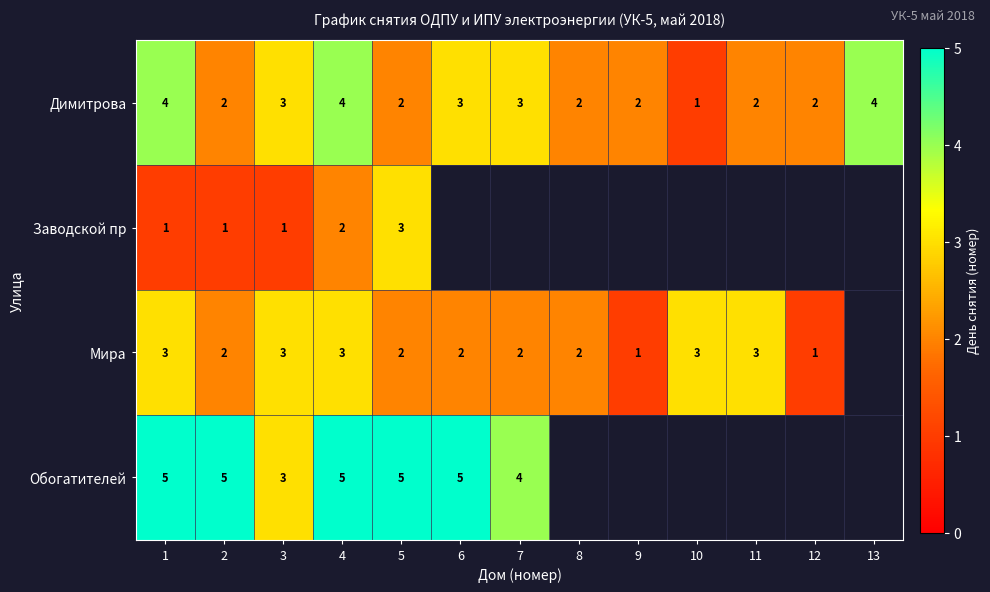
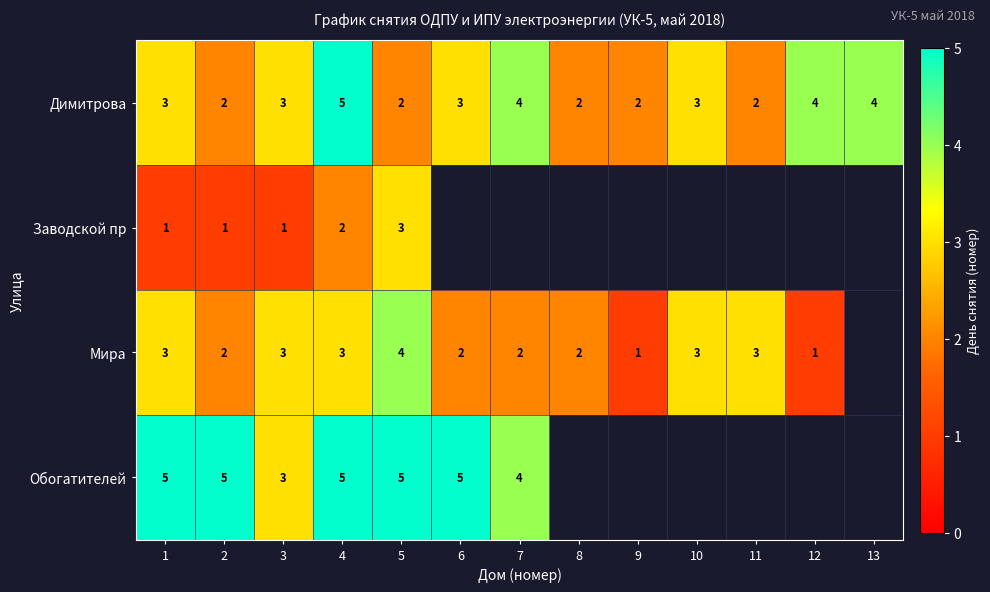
Димитрова, 1: 4 -> 3
Димитрова, 4: 4 -> 5
Димитрова, 7: 3 -> 4
Димитрова, 10: 1 -> 3
Димитрова, 12: 2 -> 4
Мира, 5: 2 -> 4
